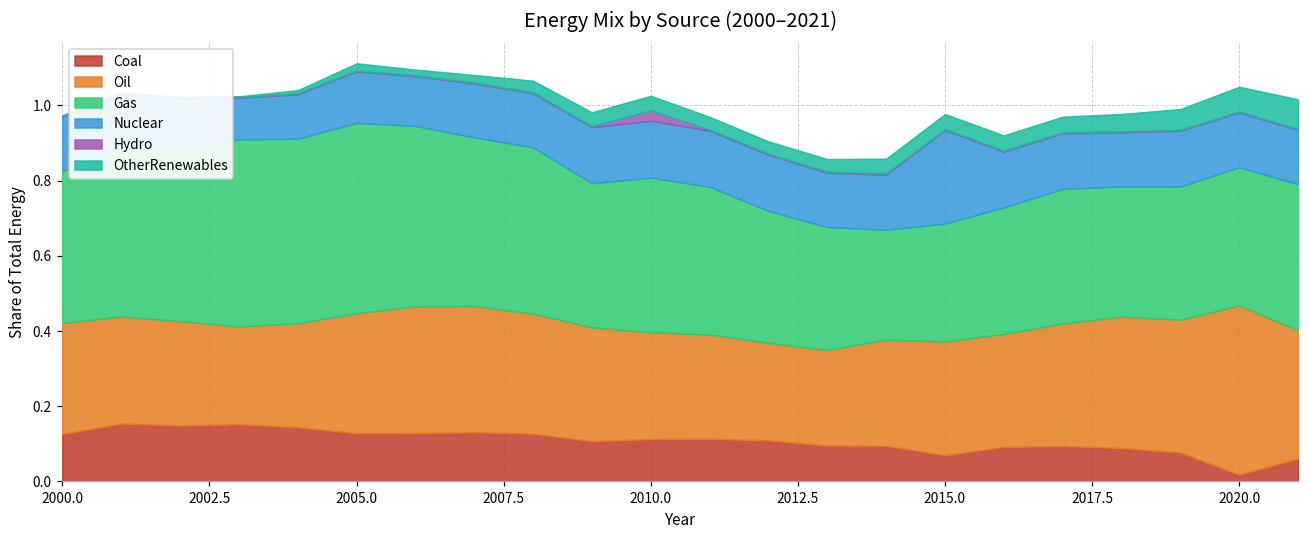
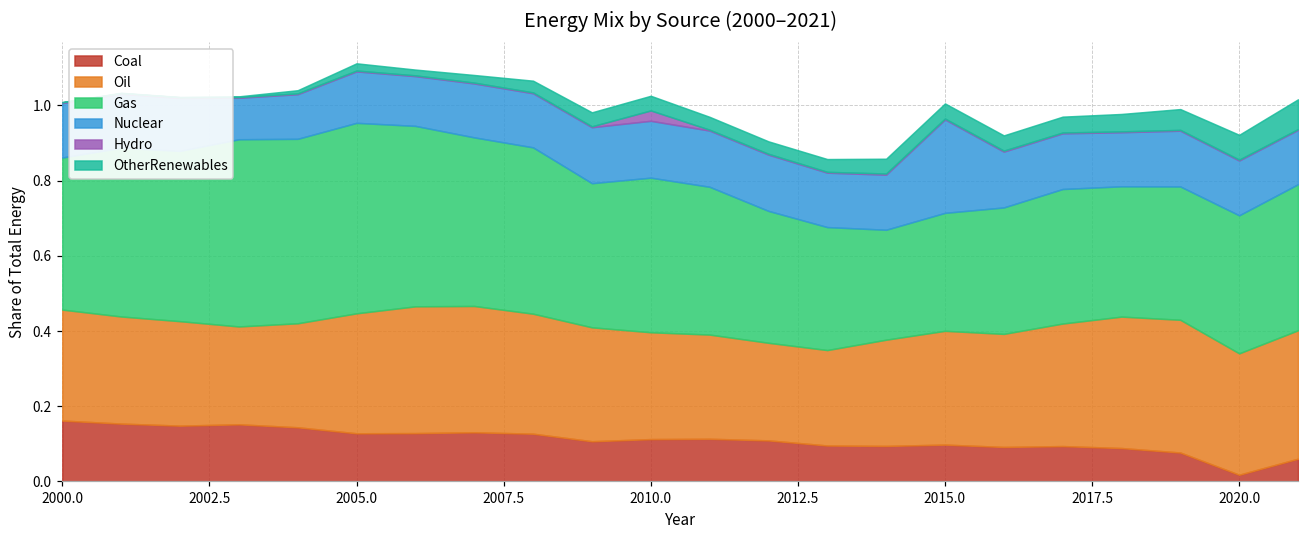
Coal, 2000.0: 0.13 -> 0.16
Coal, 2015.0: 0.07 -> 0.10
Oil, 2020.0: 0.45 -> 0.32
